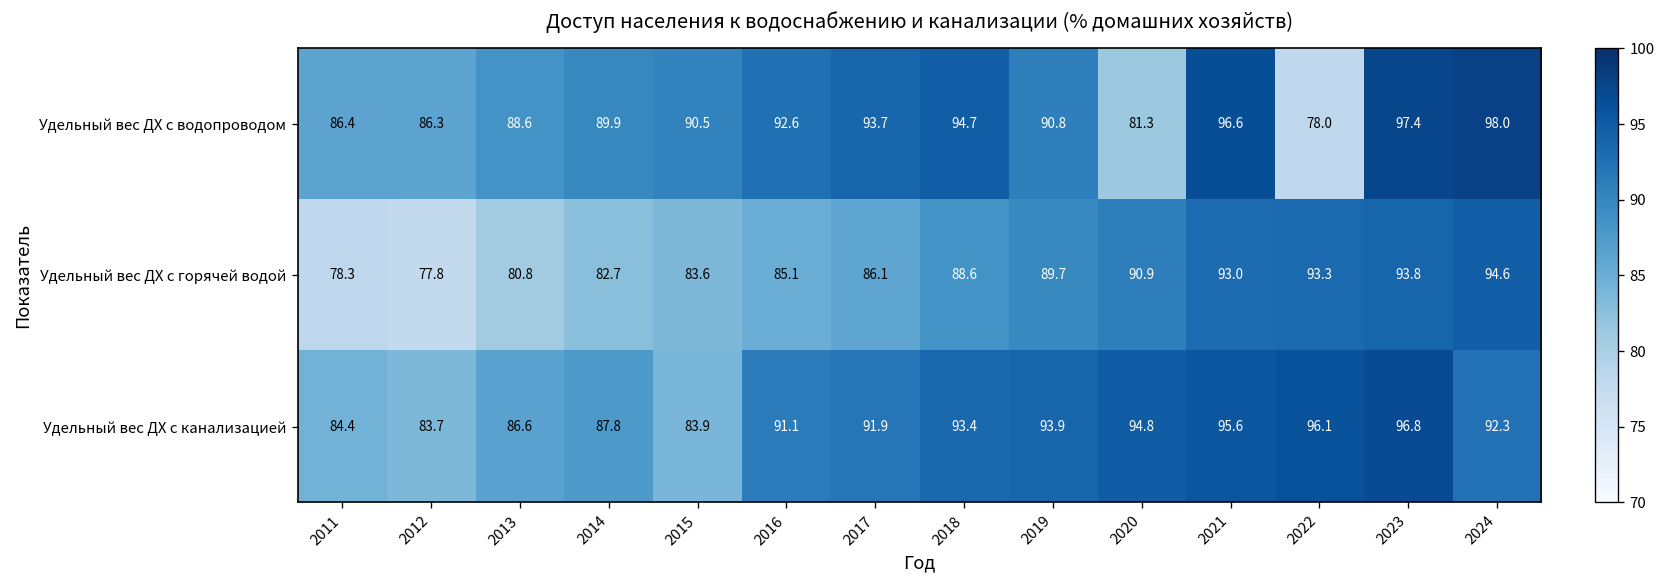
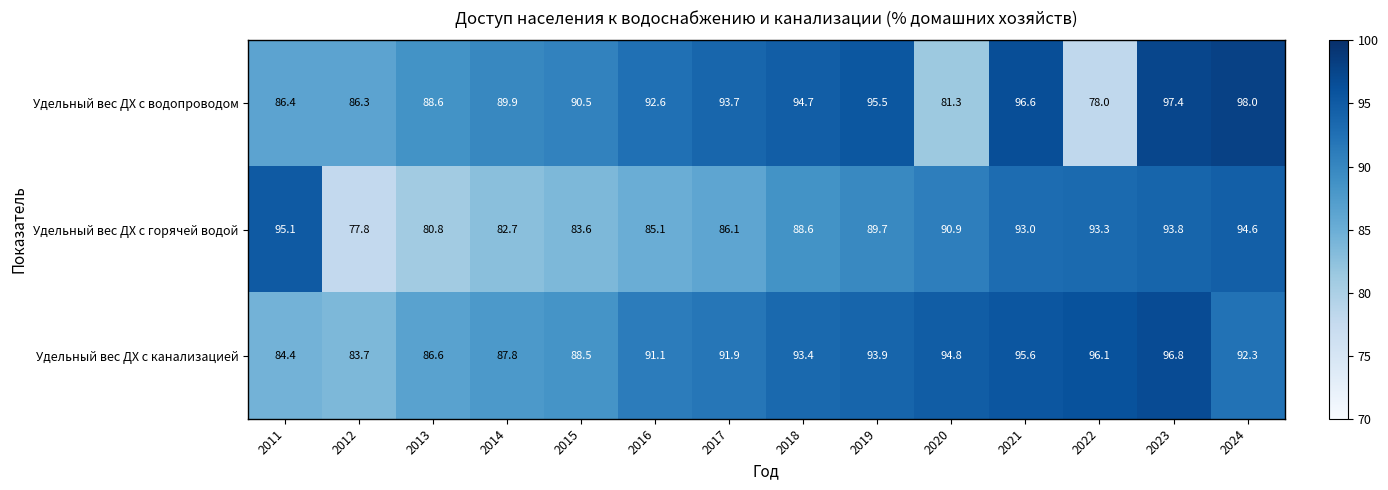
Удельный вес ДХ с водопроводом, 2019: 90.8 -> 95.5
Удельный вес ДХ с горячей водой, 2011: 78.3 -> 95.1
Удельный вес ДХ с канализацией, 2015: 83.9 -> 88.5
